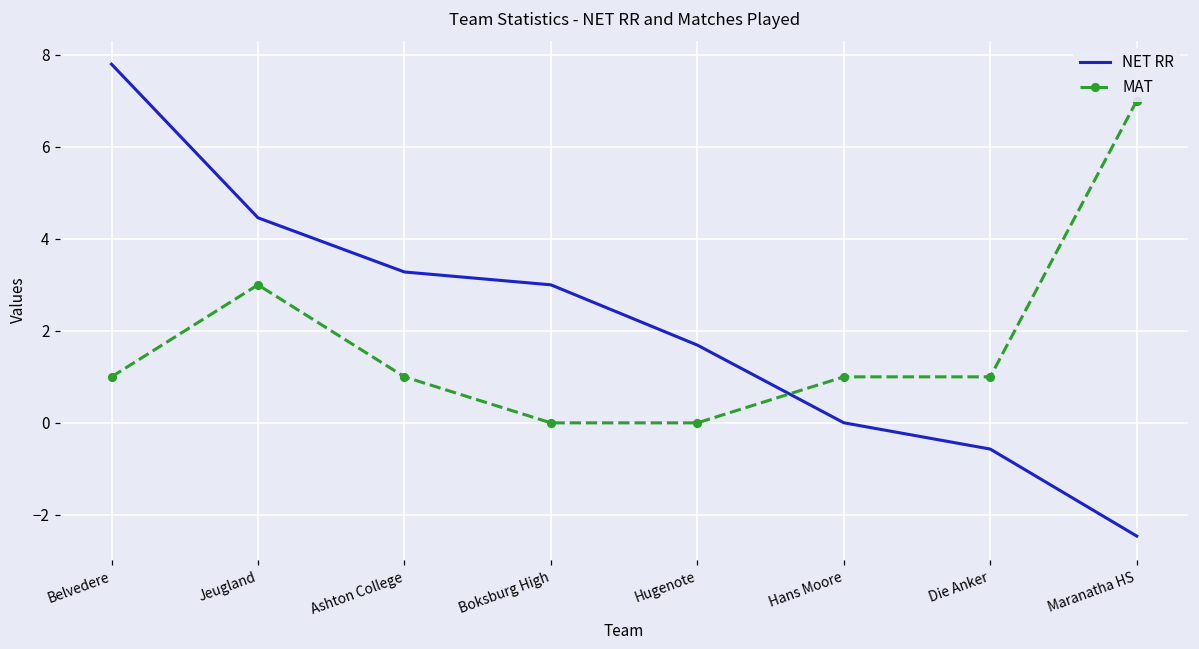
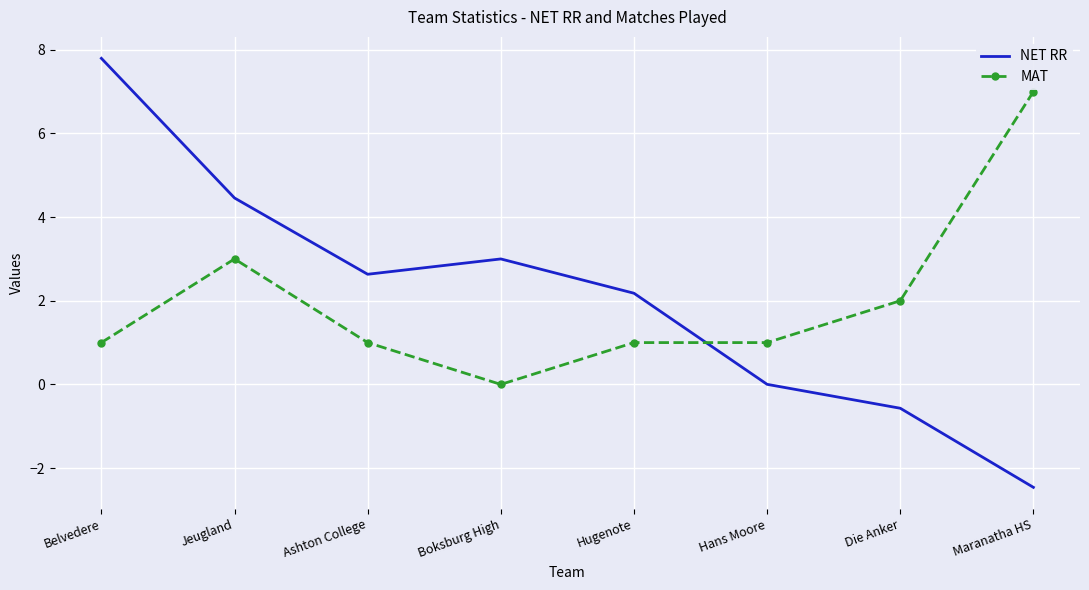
NET RR, Ashton College: 3.3 -> 2.6
NET RR, Hugenote: 1.7 -> 2.2
MAT, Hugenote: 0 -> 1
MAT, Die Anker: 1 -> 2
